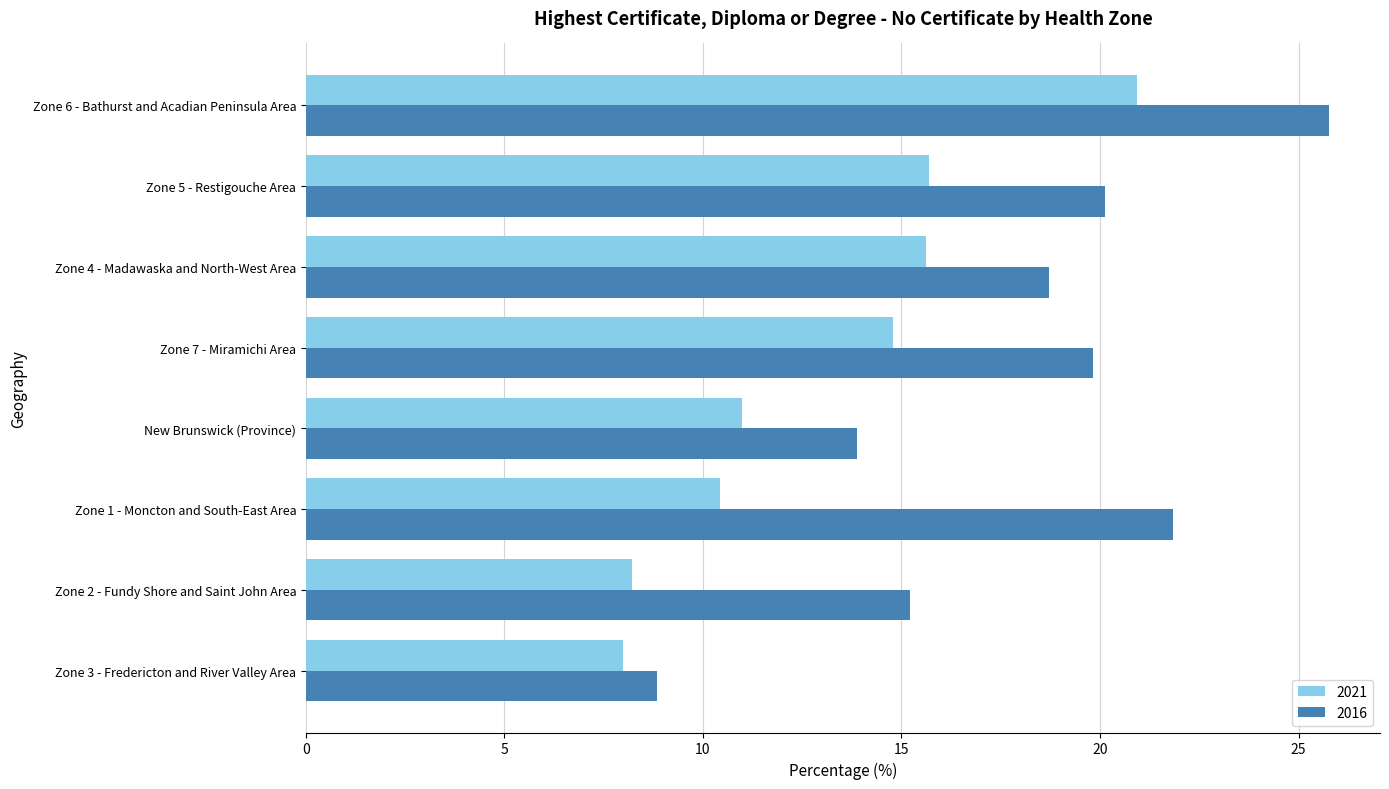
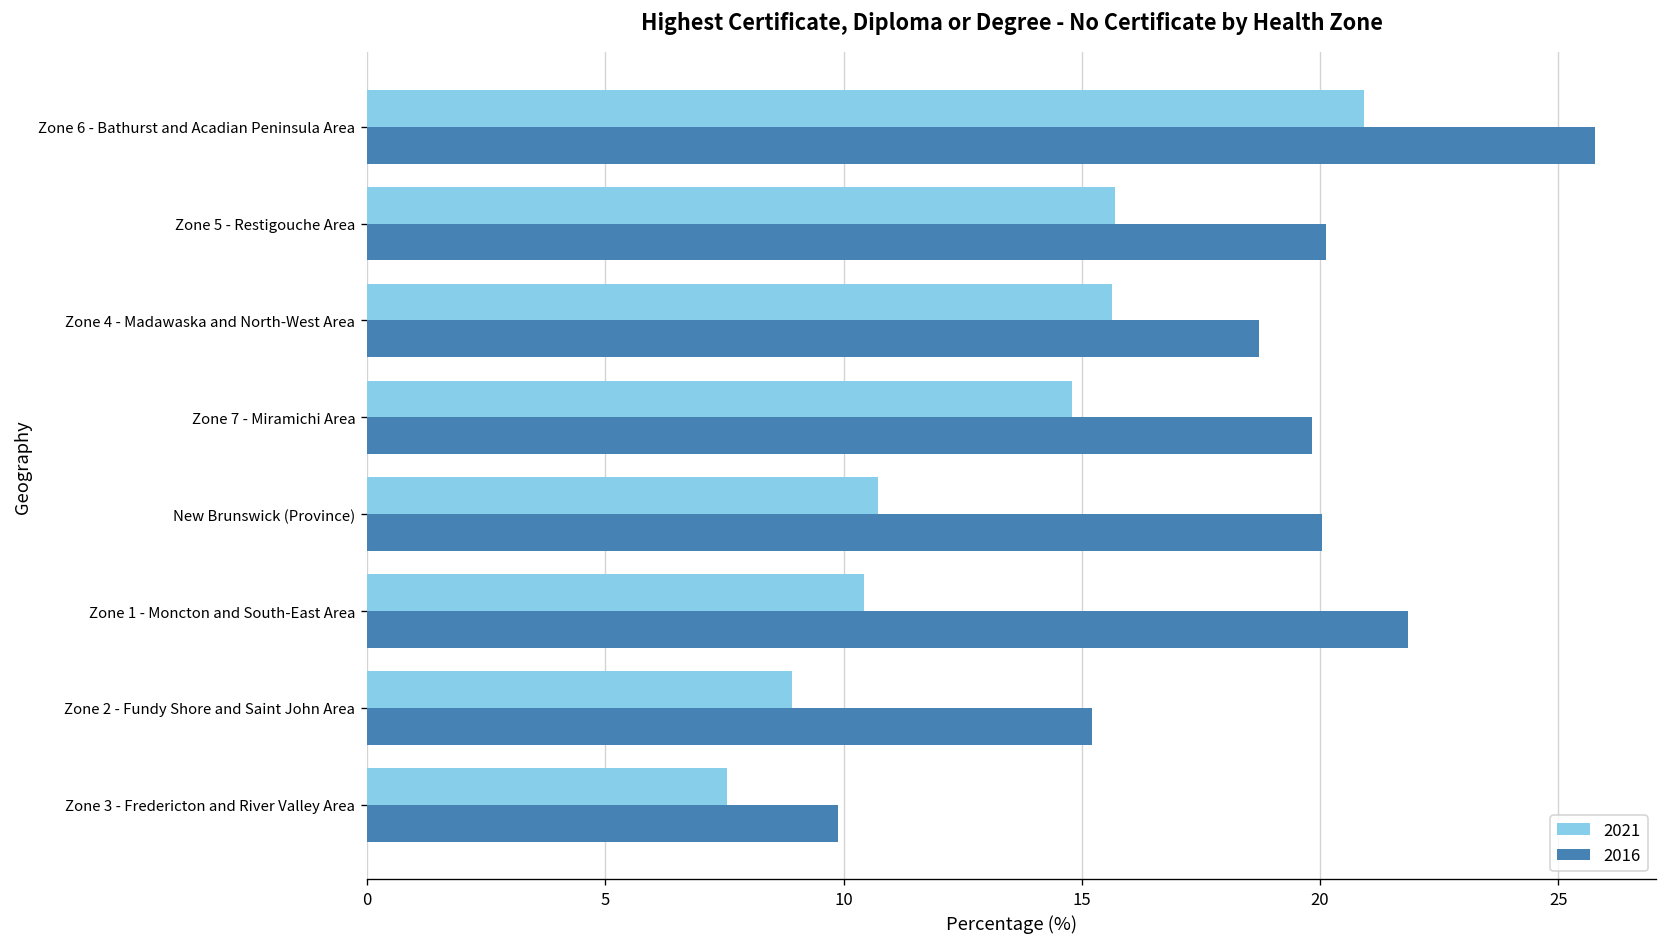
2021, New Brunswick (Province): 11.0 -> 10.7
2016, New Brunswick (Province): 13.9 -> 20.0
2021, Zone 2 - Fundy Shore and Saint John Area: 8.2 -> 8.9
2021, Zone 3 - Fredericton and River Valley Area: 8.0 -> 7.6
2016, Zone 3 - Fredericton and River Valley Area: 8.9 -> 9.9
